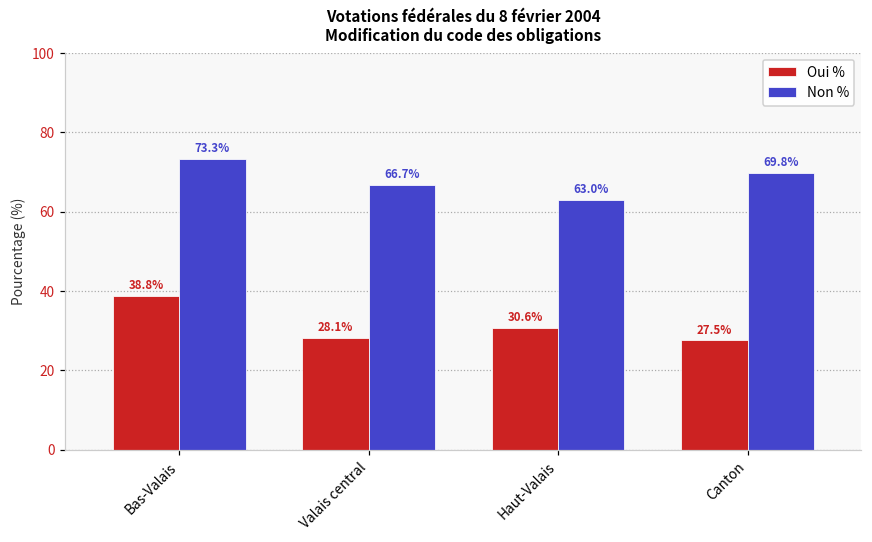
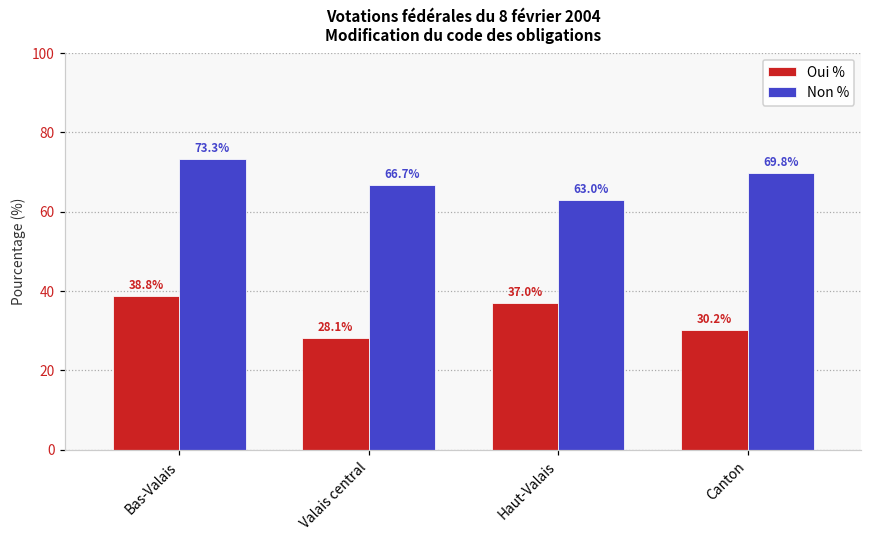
Oui %, Haut-Valais: 30.6% -> 37.0%
Oui %, Canton: 27.5% -> 30.2%
